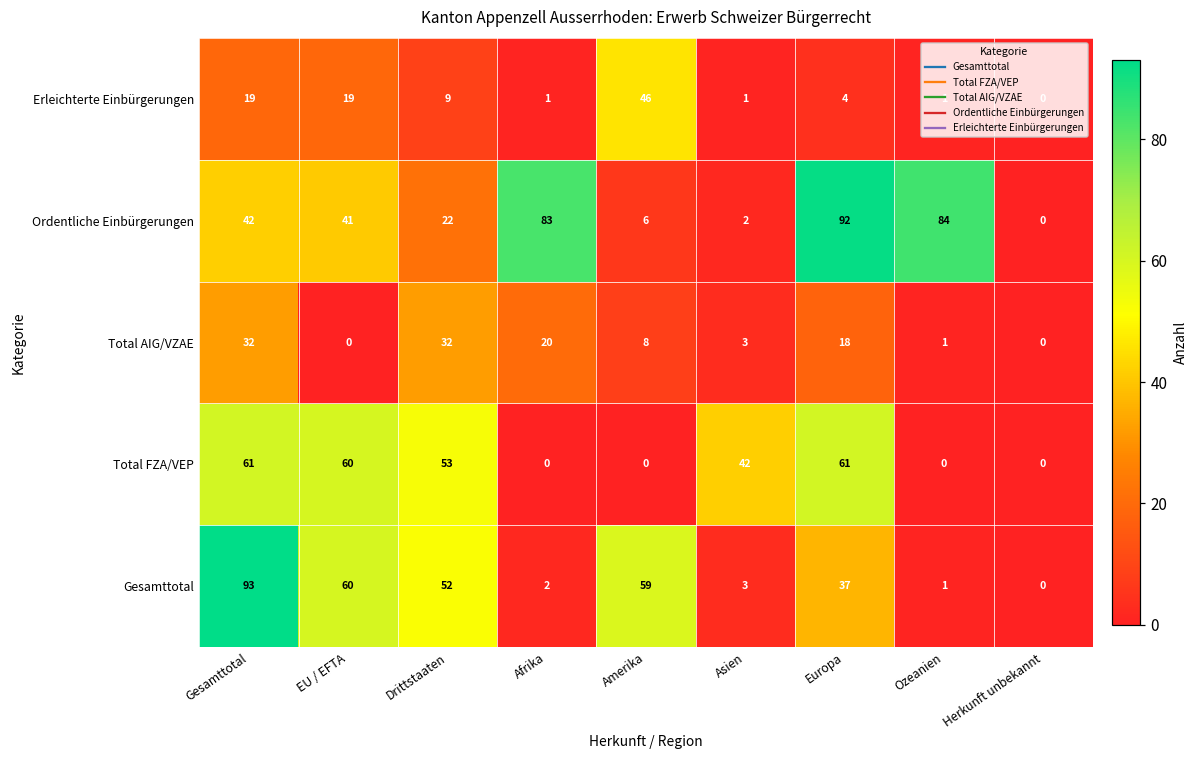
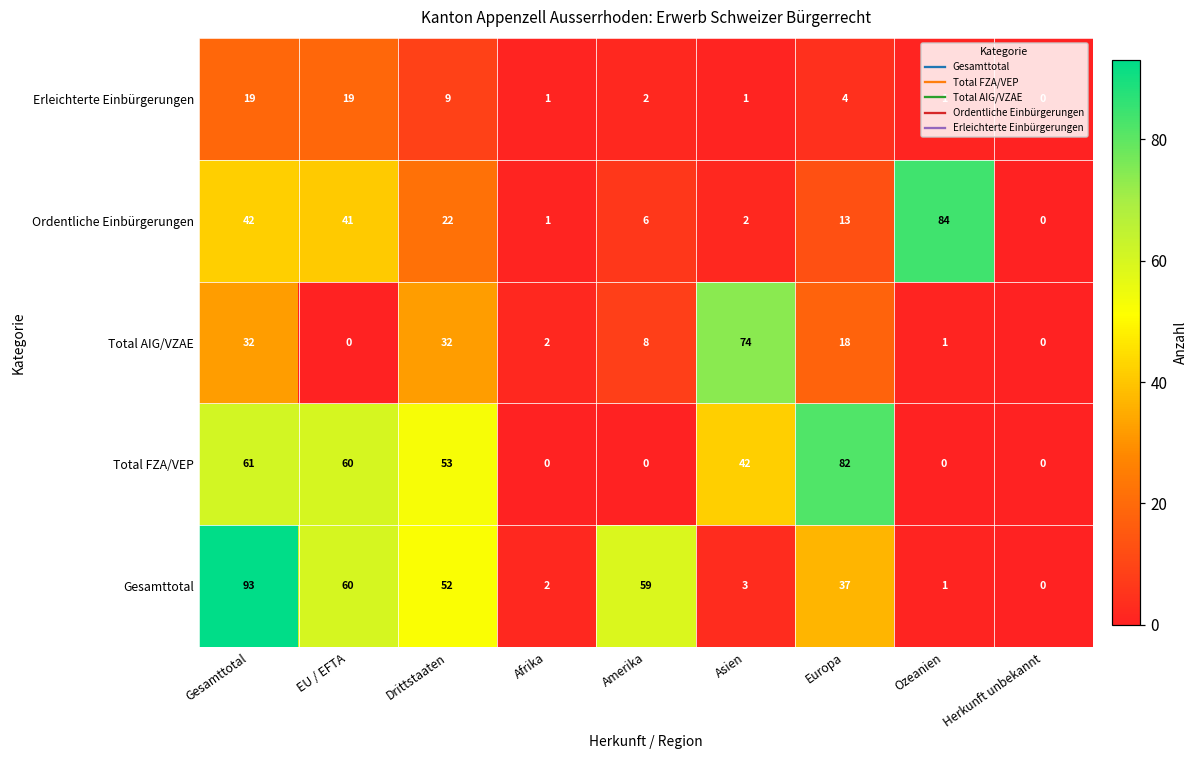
Erleichterte Einbürgerungen, Amerika: 46 -> 2
Ordentliche Einbürgerungen, Afrika: 83 -> 1
Ordentliche Einbürgerungen, Europa: 92 -> 13
Total AIG/VZAE, Afrika: 20 -> 2
Total AIG/VZAE, Asien: 3 -> 74
Total FZA/VEP, Europa: 61 -> 82
